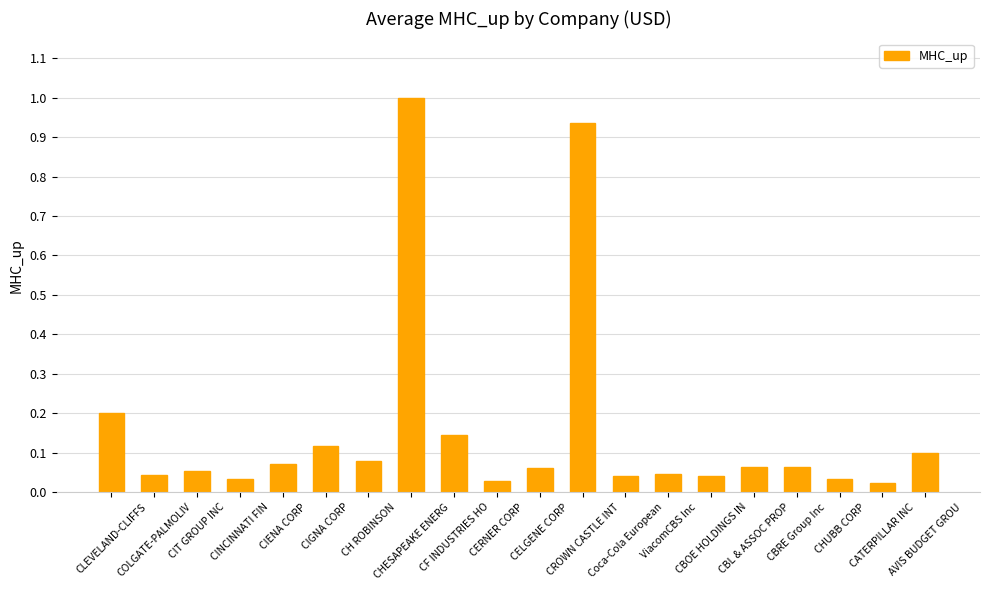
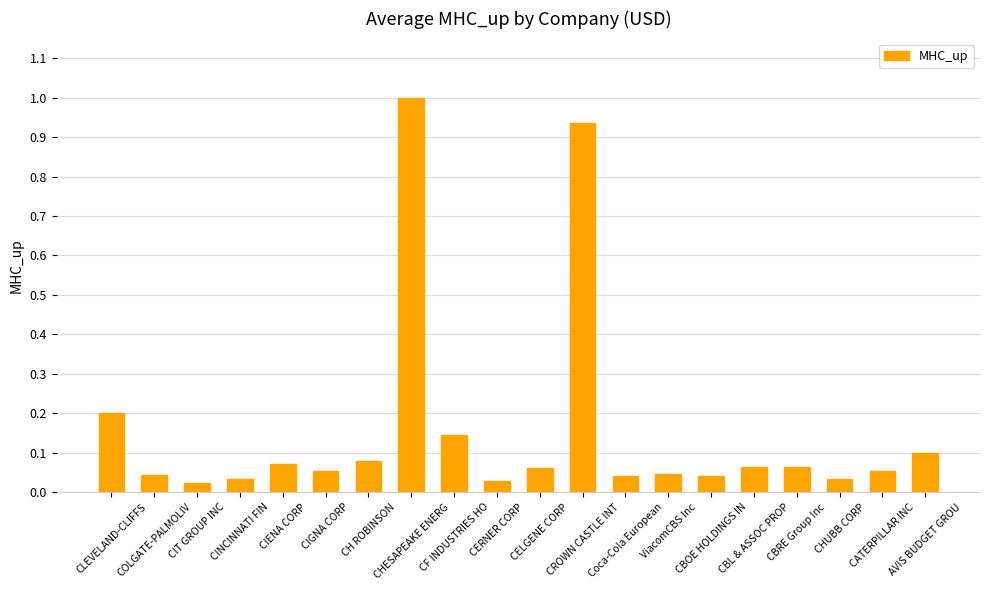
CIT GROUP INC: 0.05 -> 0.02
CIGNA CORP: 0.12 -> 0.05
CATERPILLAR INC: 0.02 -> 0.05
